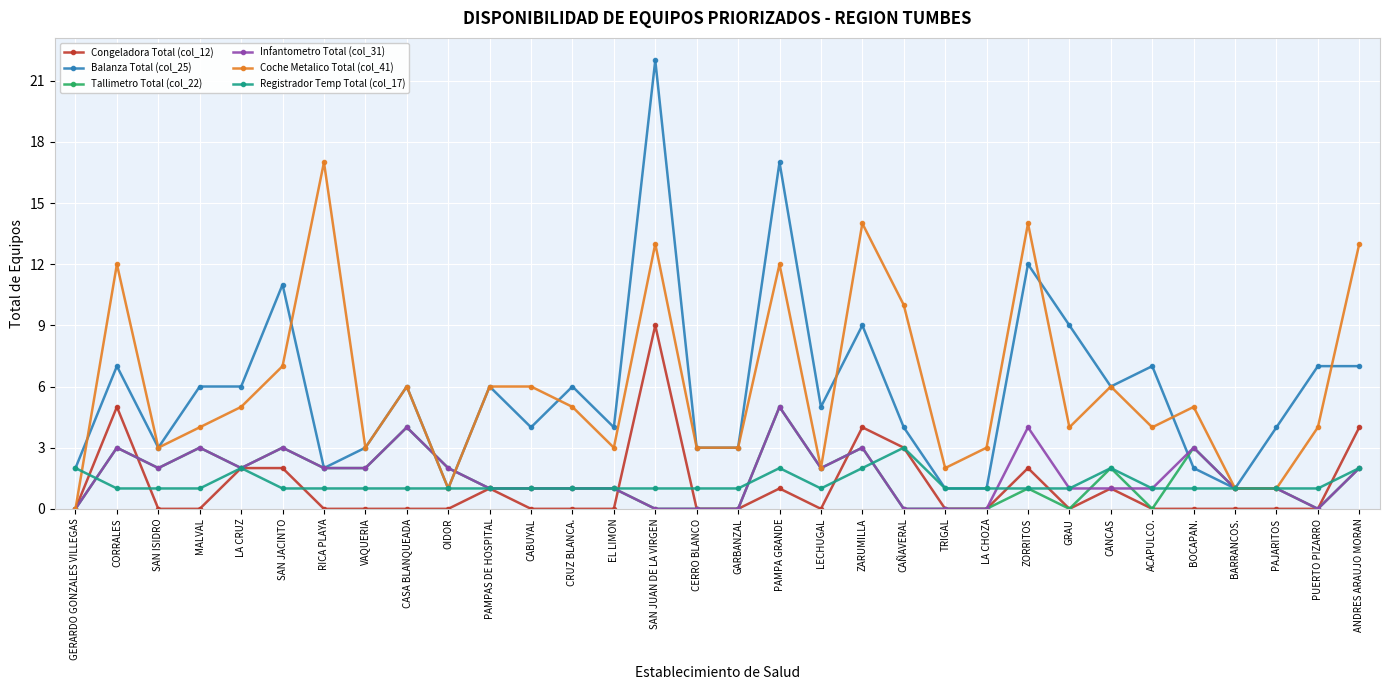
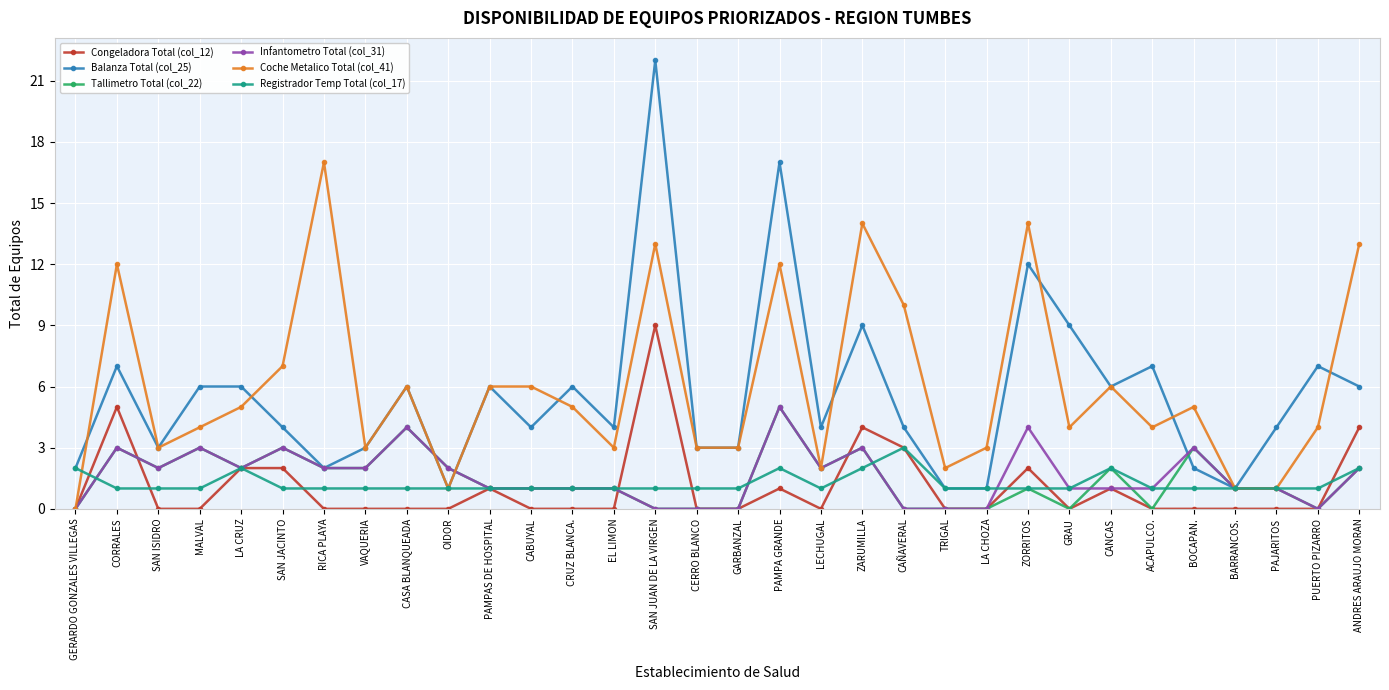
Balanza Total (col_25), SAN JACINTO: 11 -> 4
Balanza Total (col_25), LECHUGAL: 5 -> 4
Balanza Total (col_25), ANDRES ARAUJO MORAN: 7 -> 6
